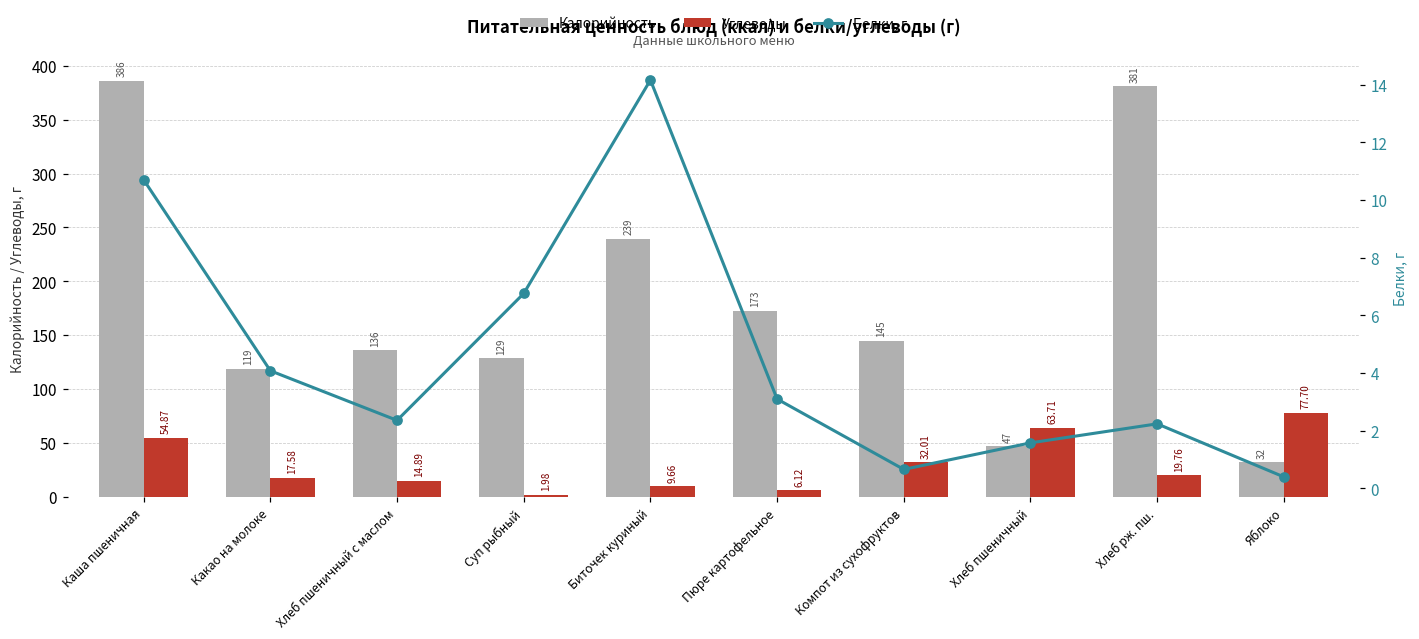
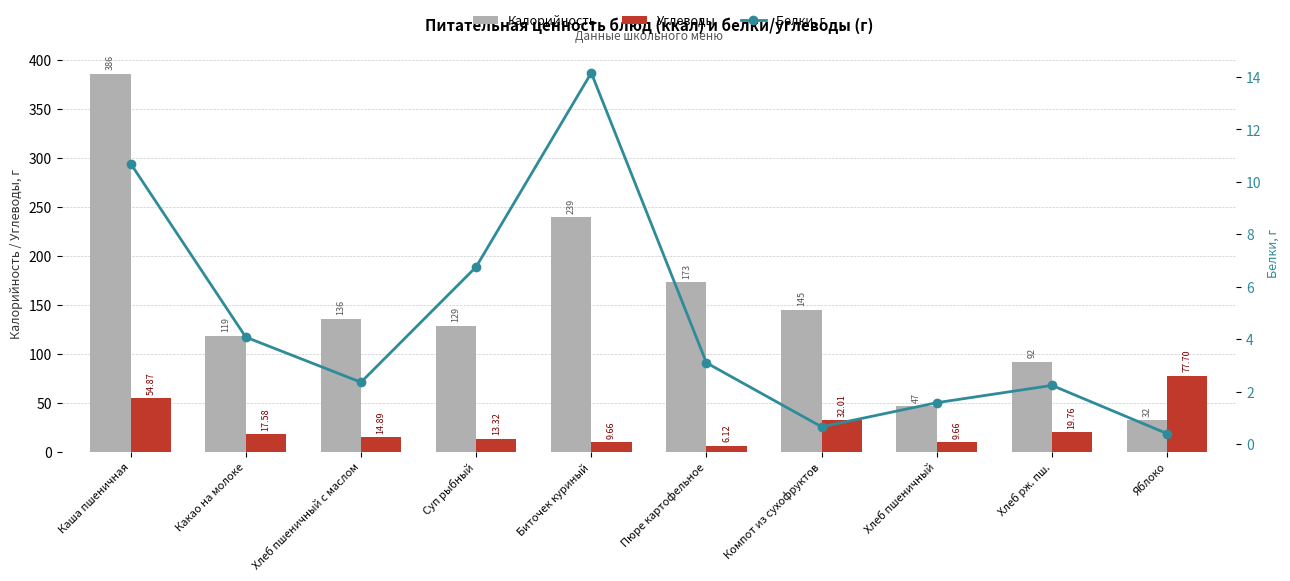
Углеводы, Суп рыбный: 1.98 -> 13.32
Углеводы, Хлеб пшеничный: 63.71 -> 9.66
Калорийность, Хлеб рж. пш.: 381 -> 92
